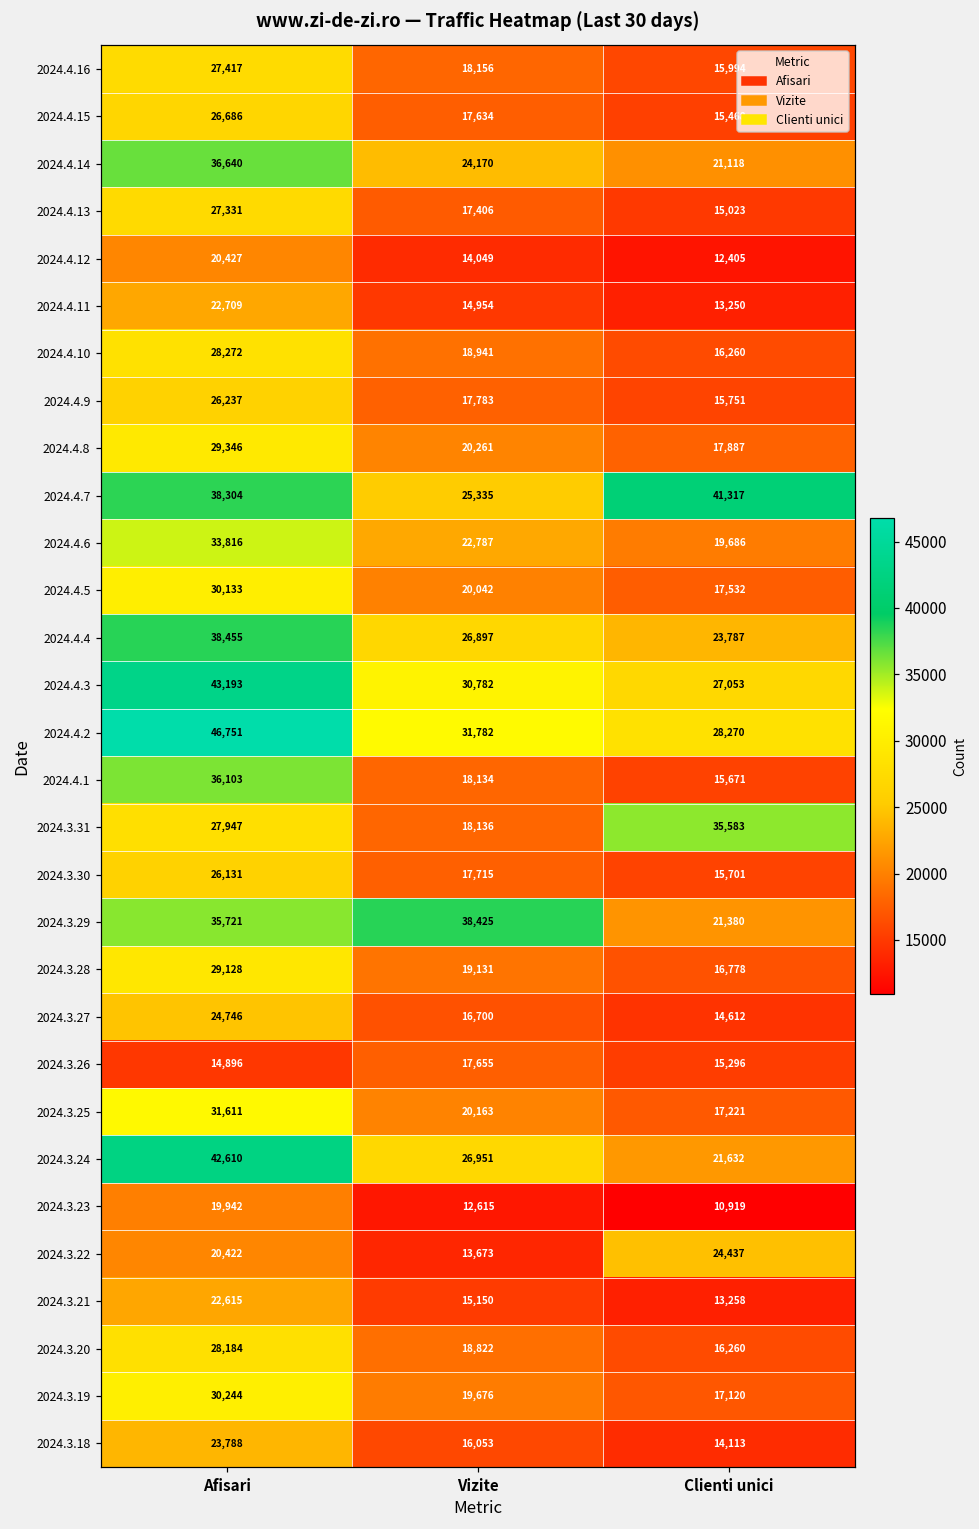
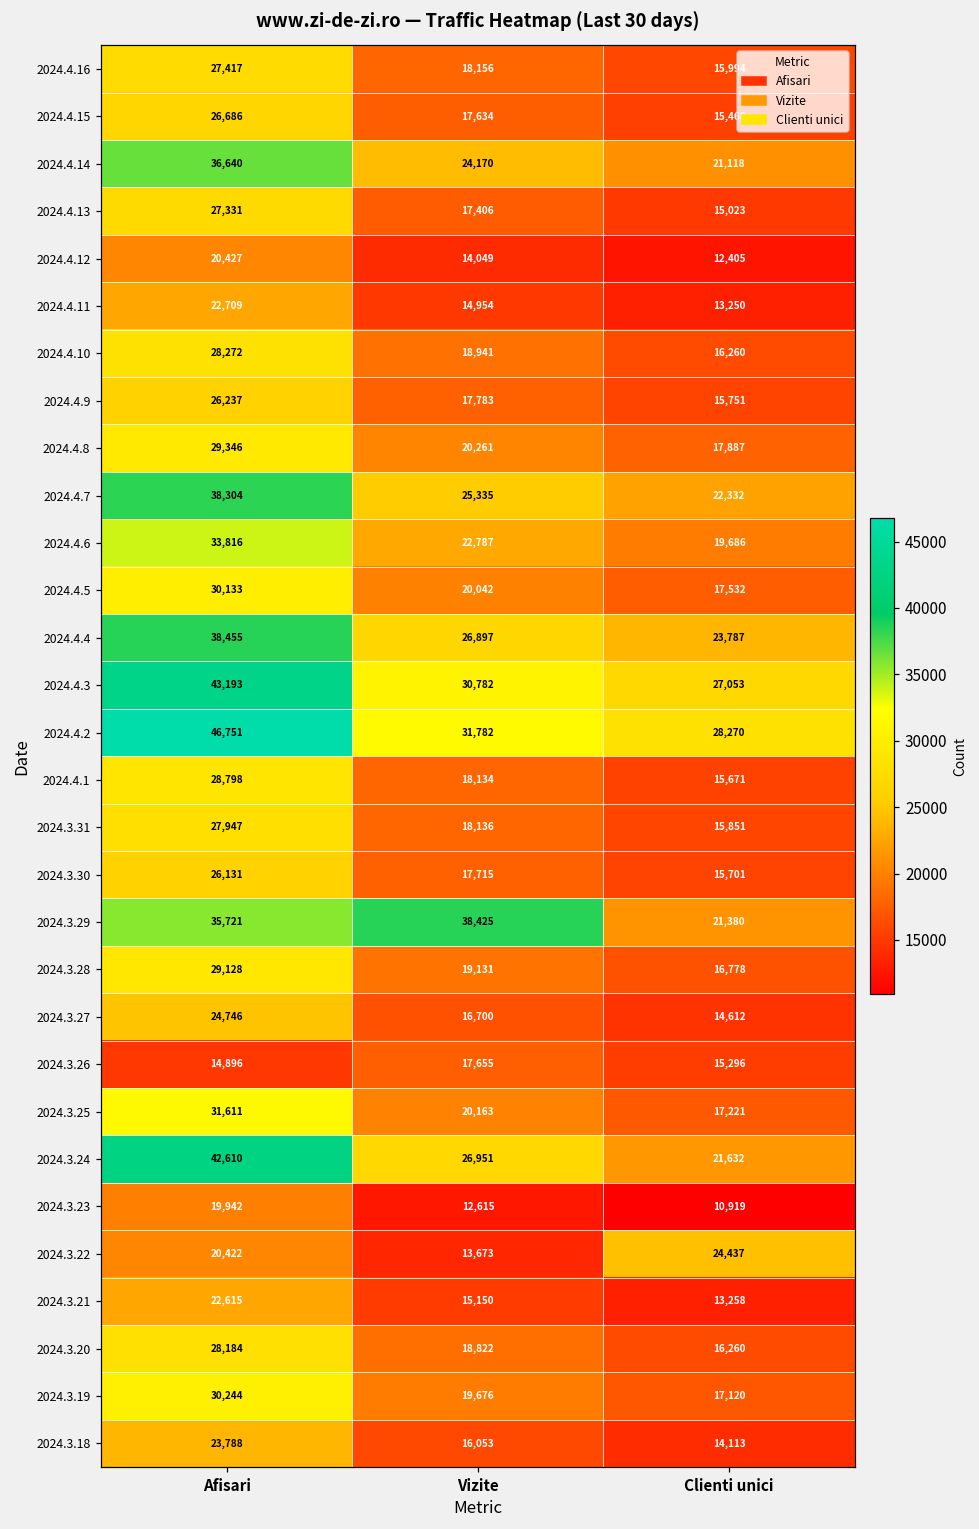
2024.4.7, Clienti unici: 41,317 -> 22,332
2024.4.1, Afisari: 36,103 -> 28,798
2024.3.31, Clienti unici: 35,583 -> 15,851
